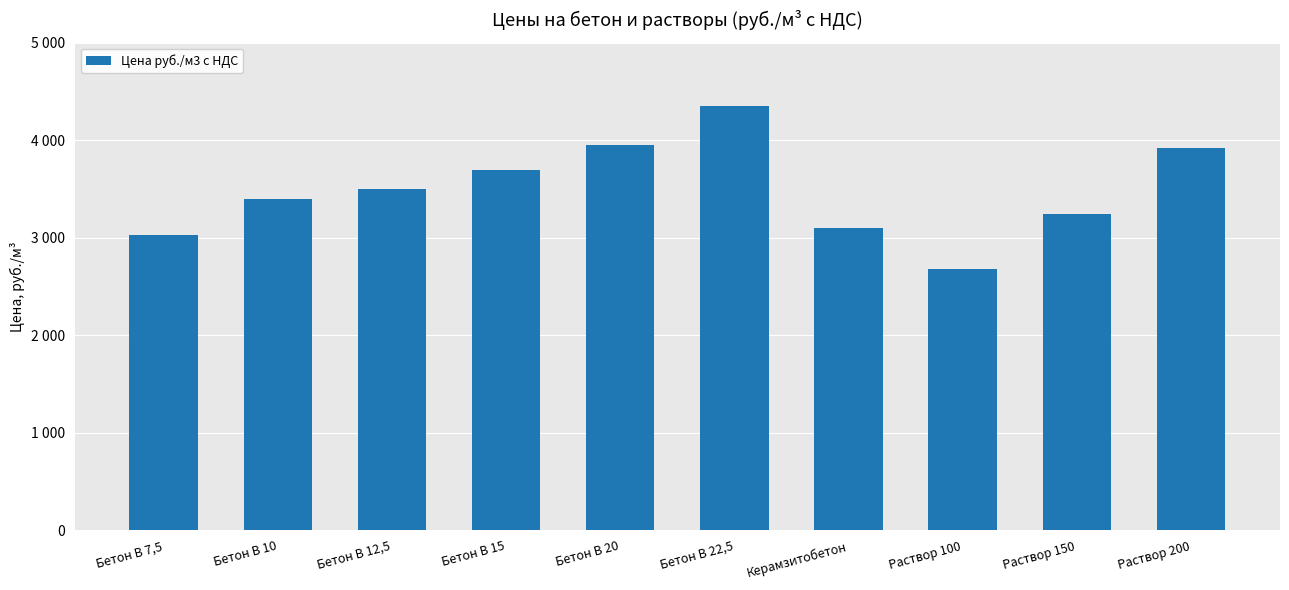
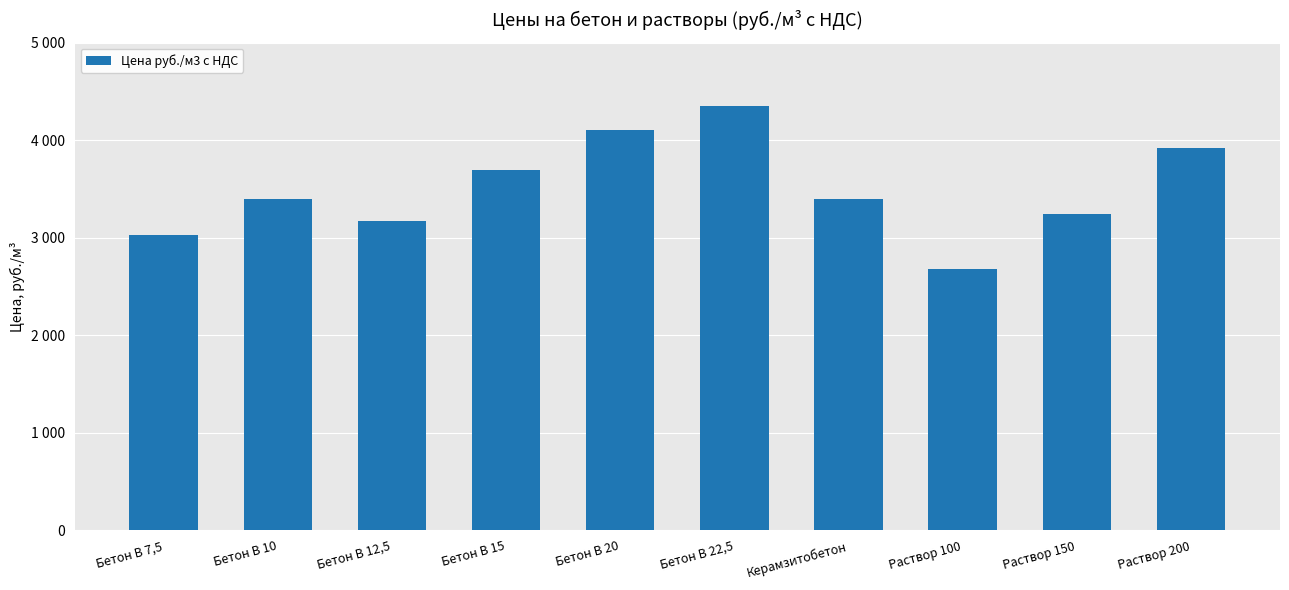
Бетон В 12,5: 3500 -> 3200
Бетон В 20: 4000 -> 4100
Керамзитобетон: 3100 -> 3400
